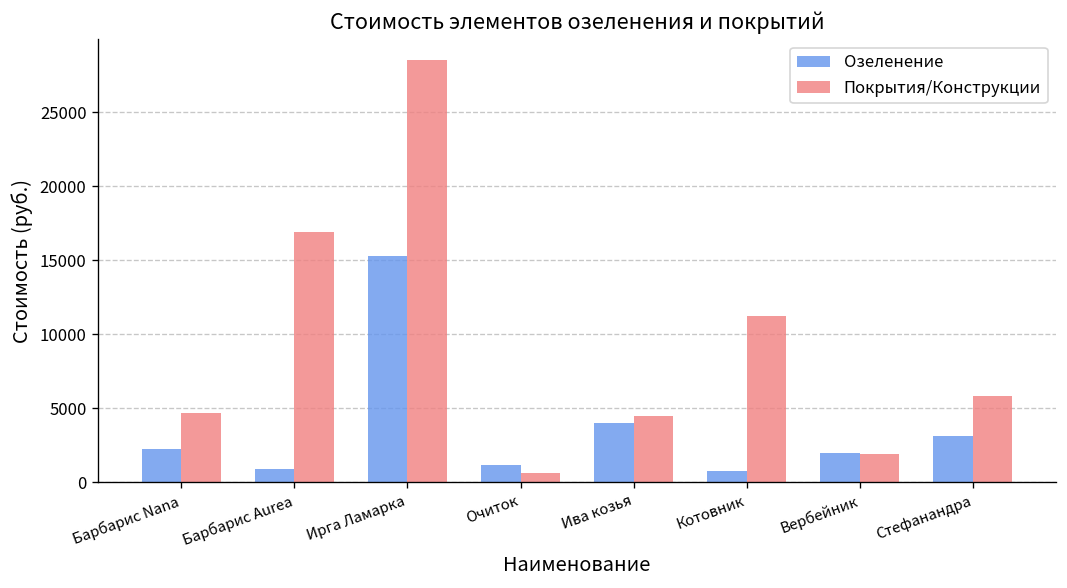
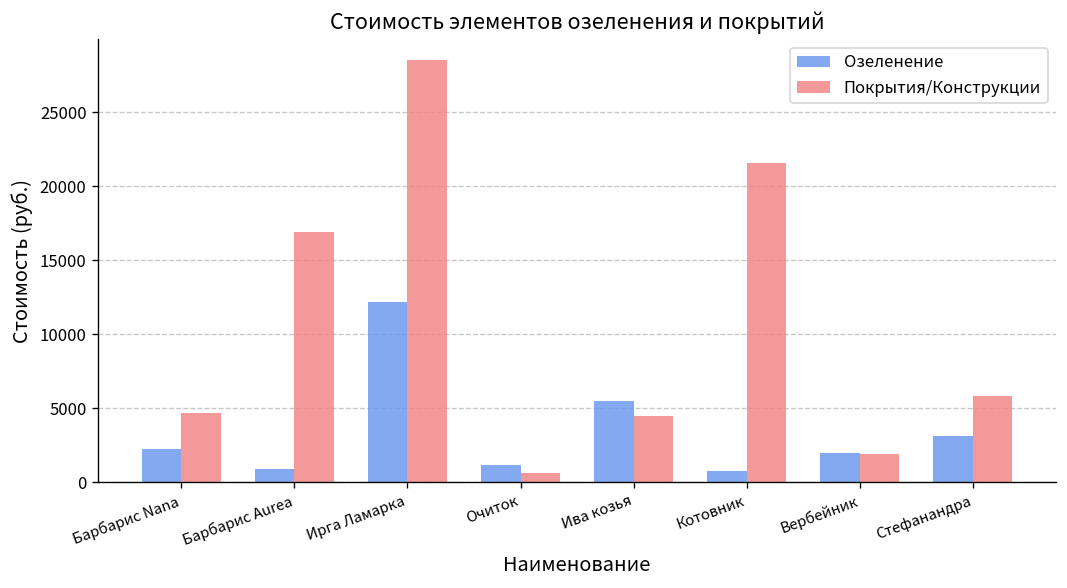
Озеленение, Ирга Ламарка: 15300 -> 12200
Озеленение, Ива козья: 4000 -> 5500
Покрытия/Конструкции, Котовник: 11300 -> 21600
